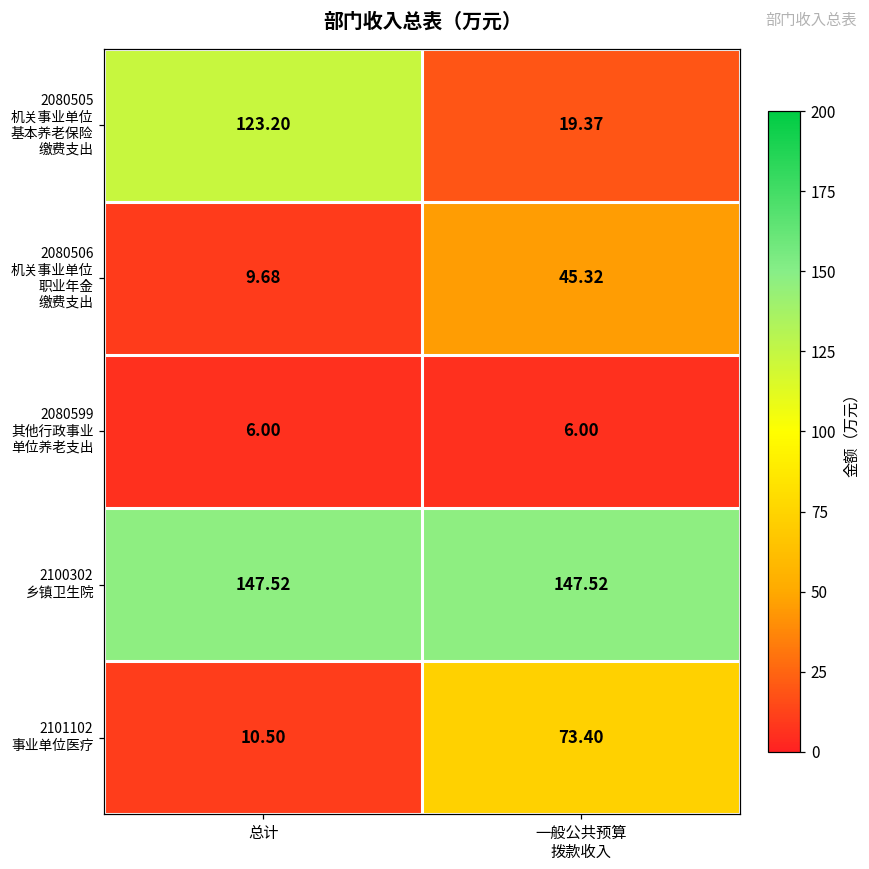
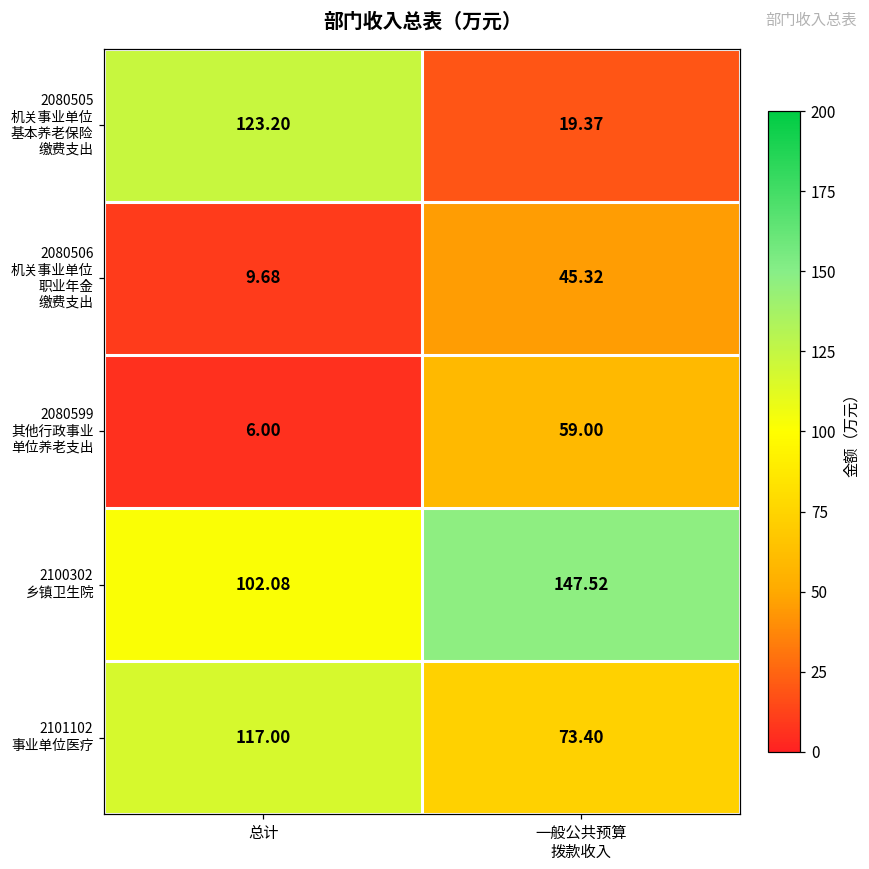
2080599 其他行政事业 单位养老支出, 一般公共预算 拨款收入: 6.00 -> 59.00
2100302 乡镇卫生院, 总计: 147.52 -> 102.08
2101102 事业单位医疗, 总计: 10.50 -> 117.00
